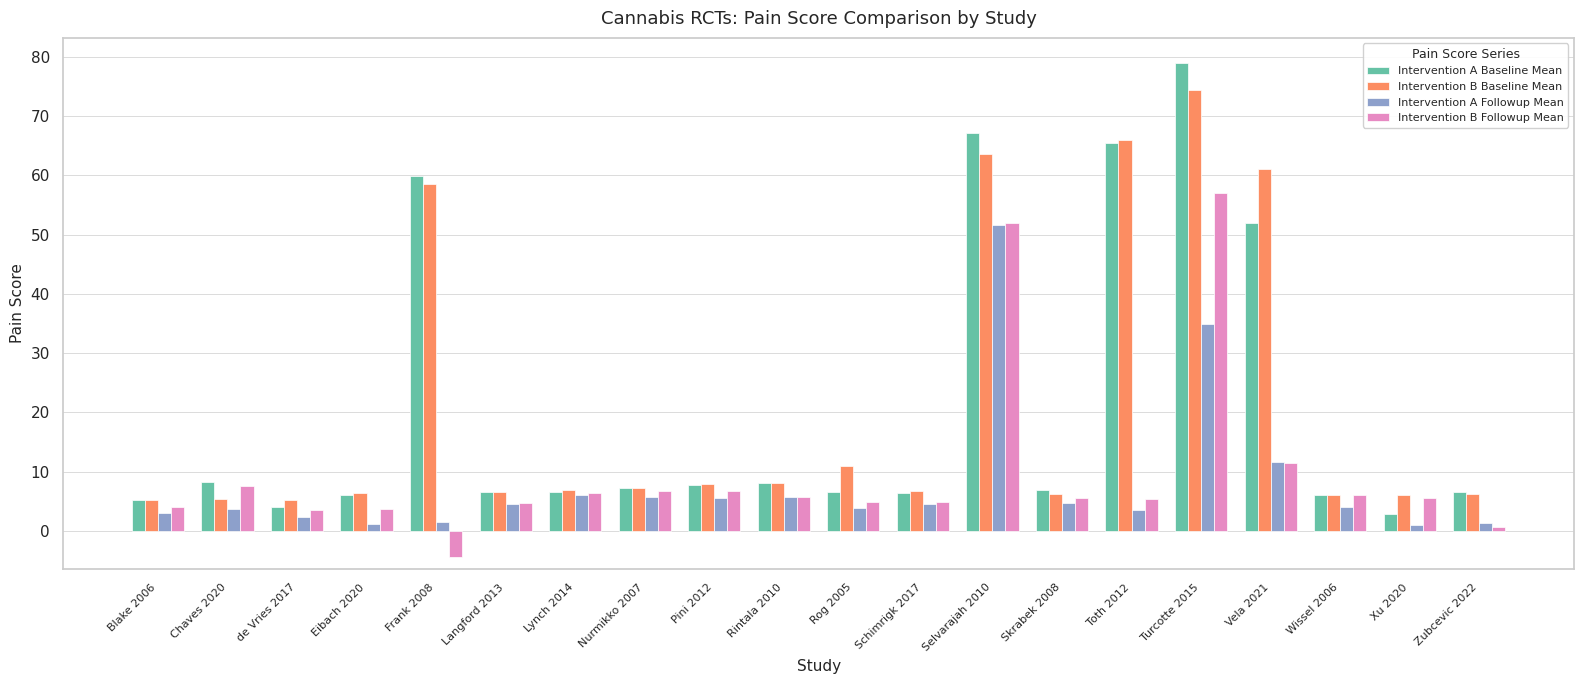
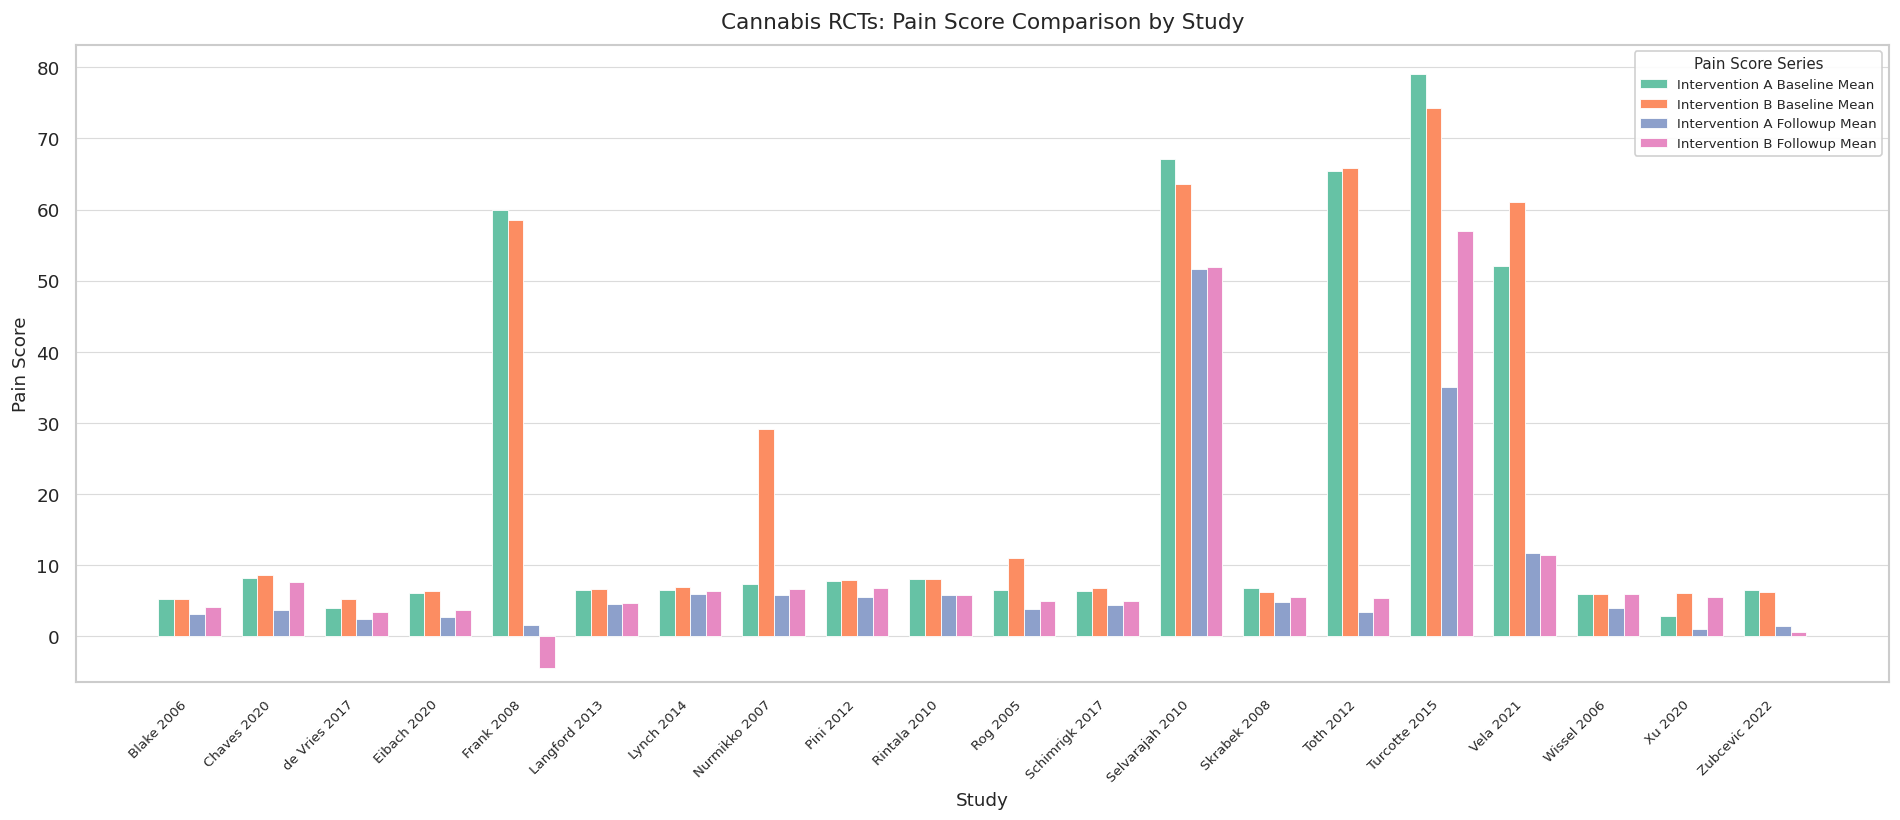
Intervention B Baseline Mean, Chaves 2020: 5 -> 9
Intervention A Followup Mean, Eibach 2020: 1 -> 3
Intervention B Baseline Mean, Nurmikko 2007: 7 -> 29
